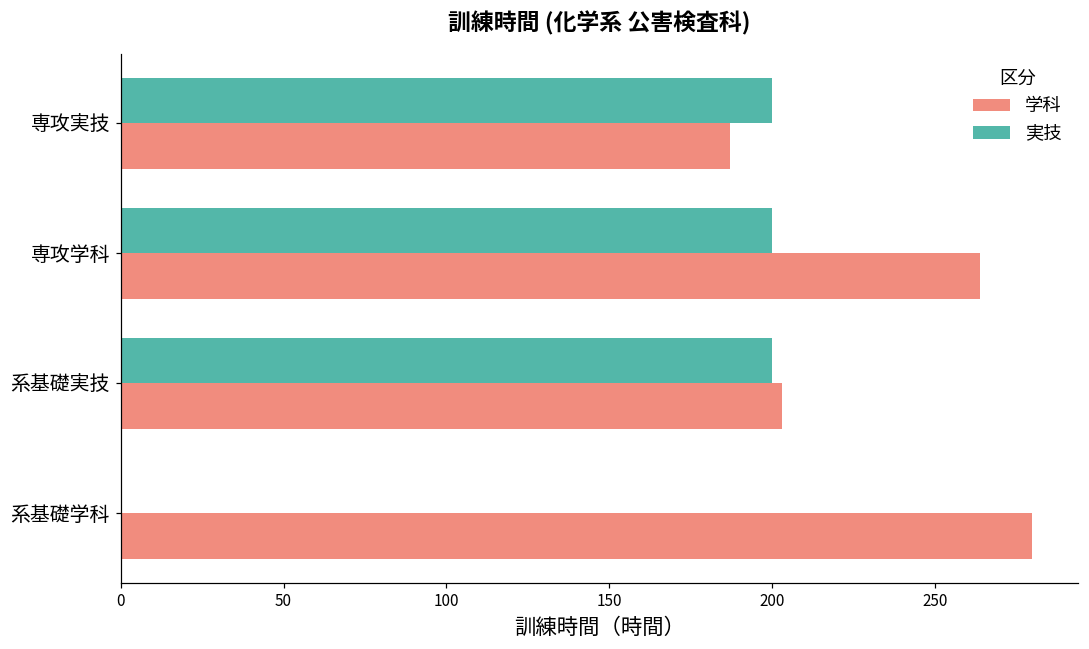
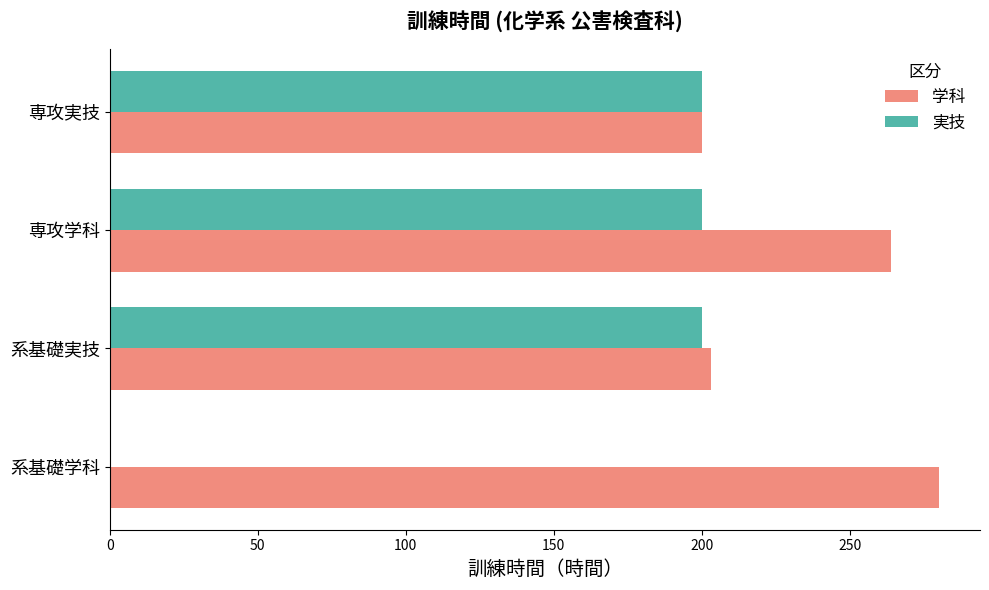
学科, 専攻実技: 187 -> 200
